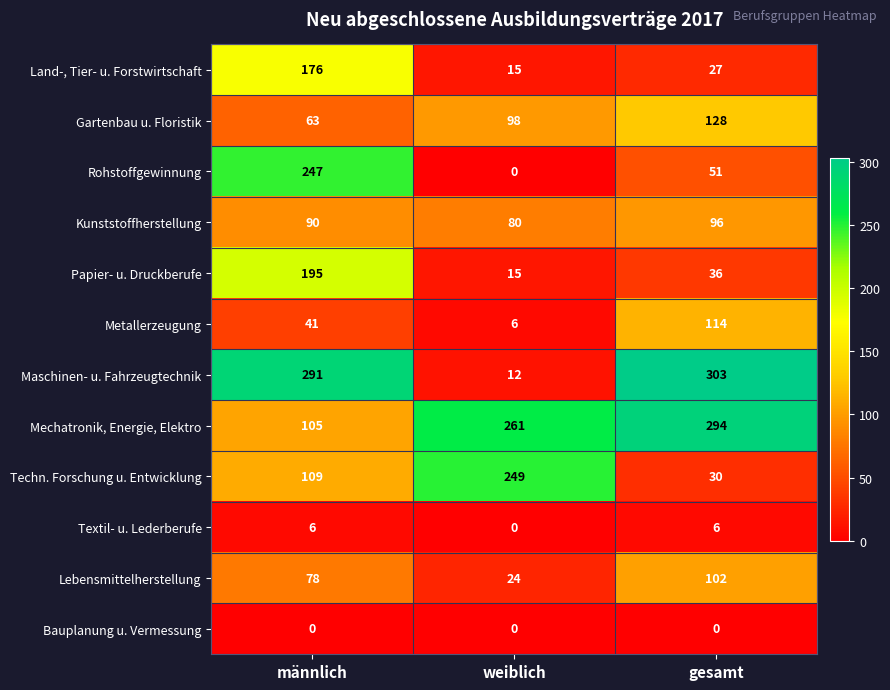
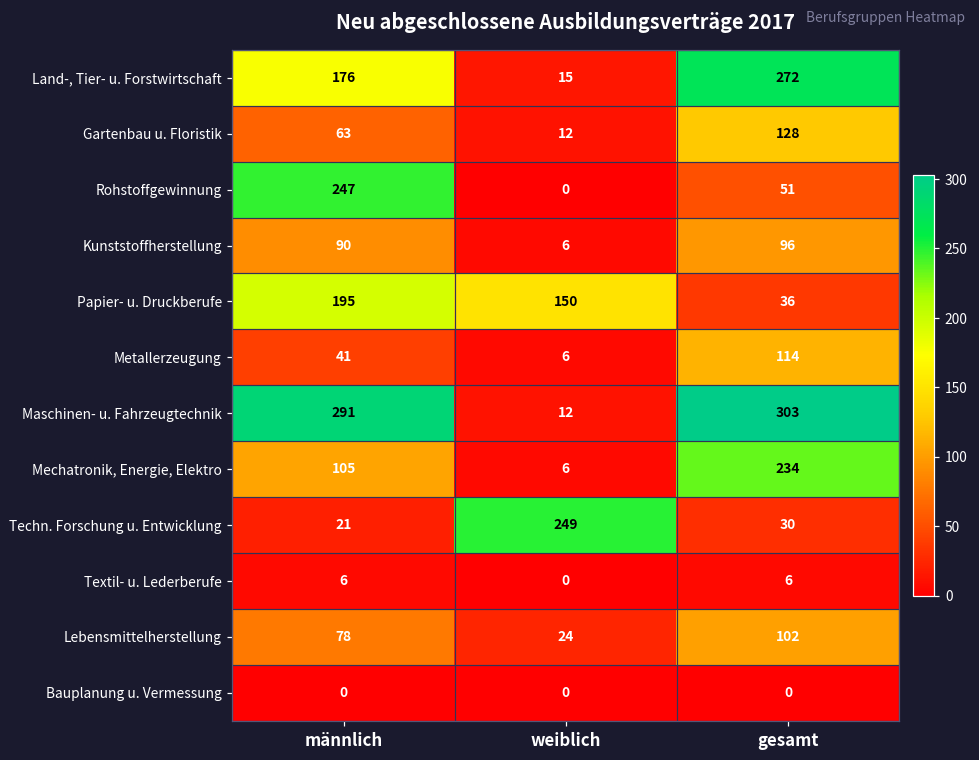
Land-, Tier- u. Forstwirtschaft, gesamt: 27 -> 272
Gartenbau u. Floristik, weiblich: 98 -> 12
Kunststoffherstellung, weiblich: 80 -> 6
Papier- u. Druckberufe, weiblich: 15 -> 150
Mechatronik, Energie, Elektro, weiblich: 261 -> 6
Mechatronik, Energie, Elektro, gesamt: 294 -> 234
Techn. Forschung u. Entwicklung, männlich: 109 -> 21
